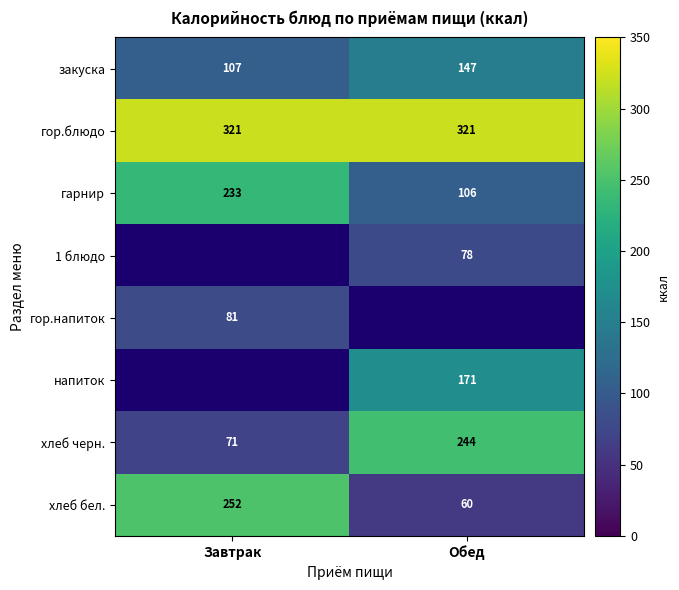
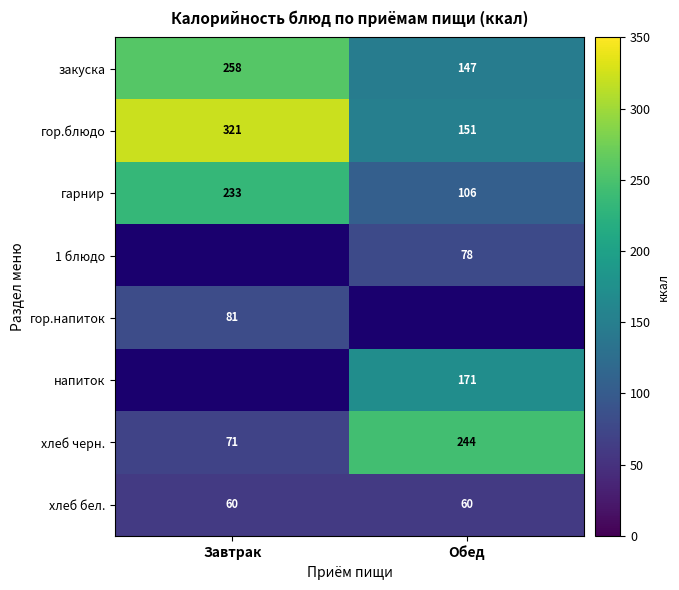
закуска, Завтрак: 107 -> 258
гор.блюдо, Обед: 321 -> 151
хлеб бел., Завтрак: 252 -> 60
